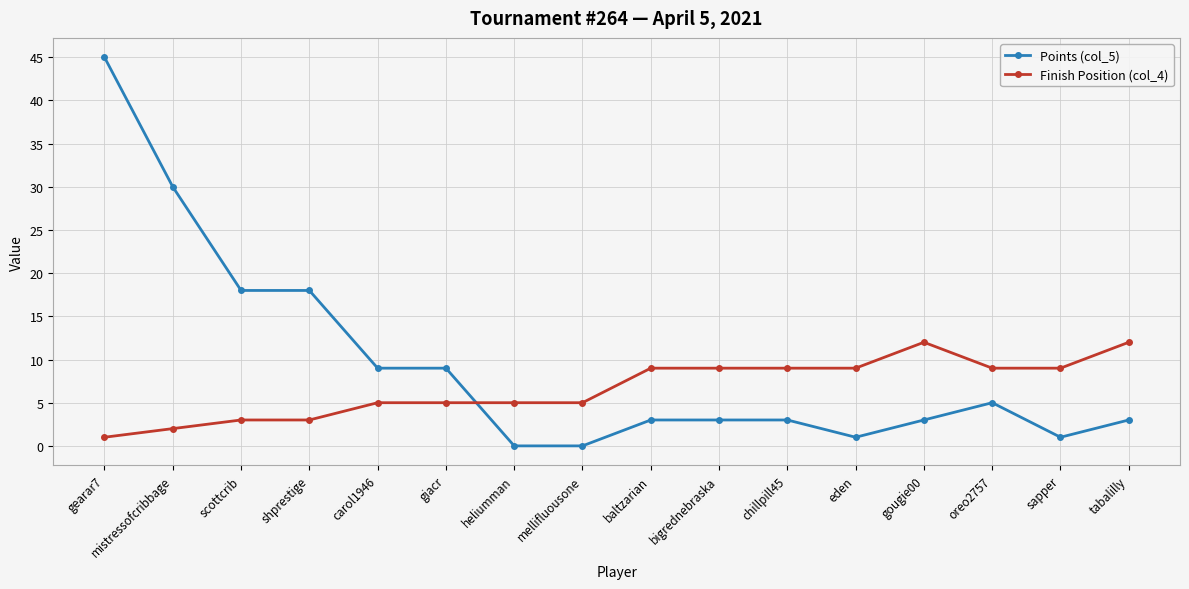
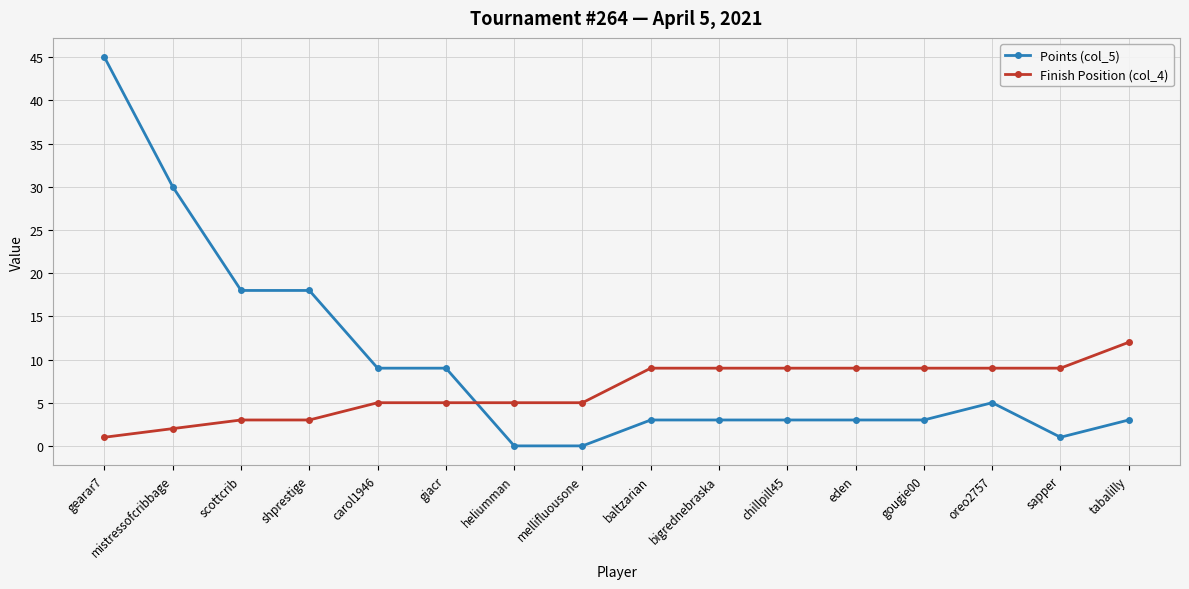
Points (col_5), eden: 1 -> 3
Finish Position (col_4), gougie00: 12 -> 9
